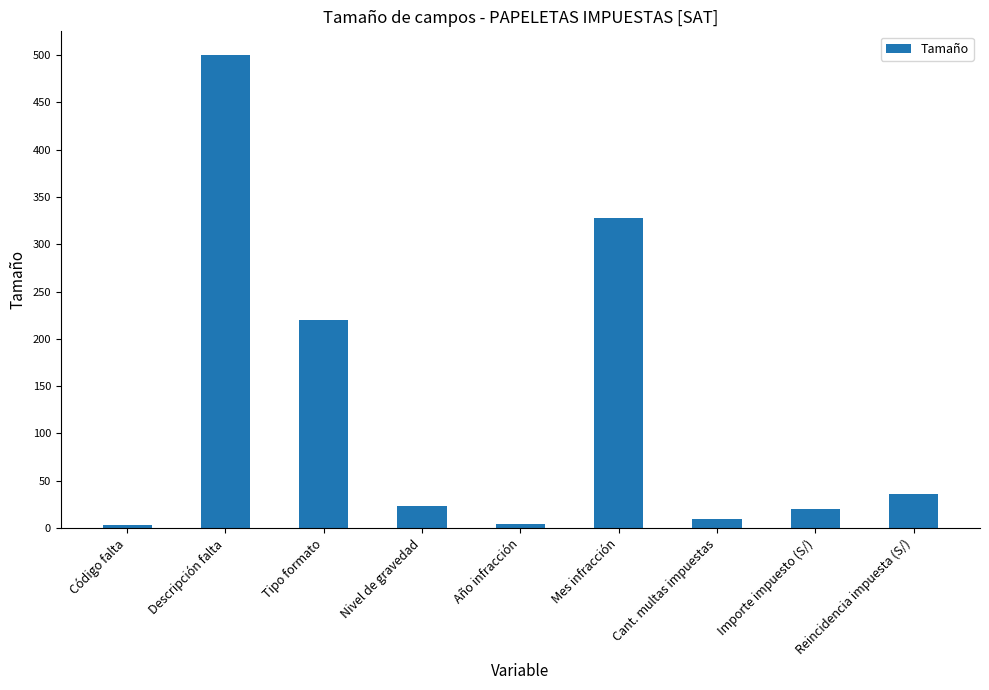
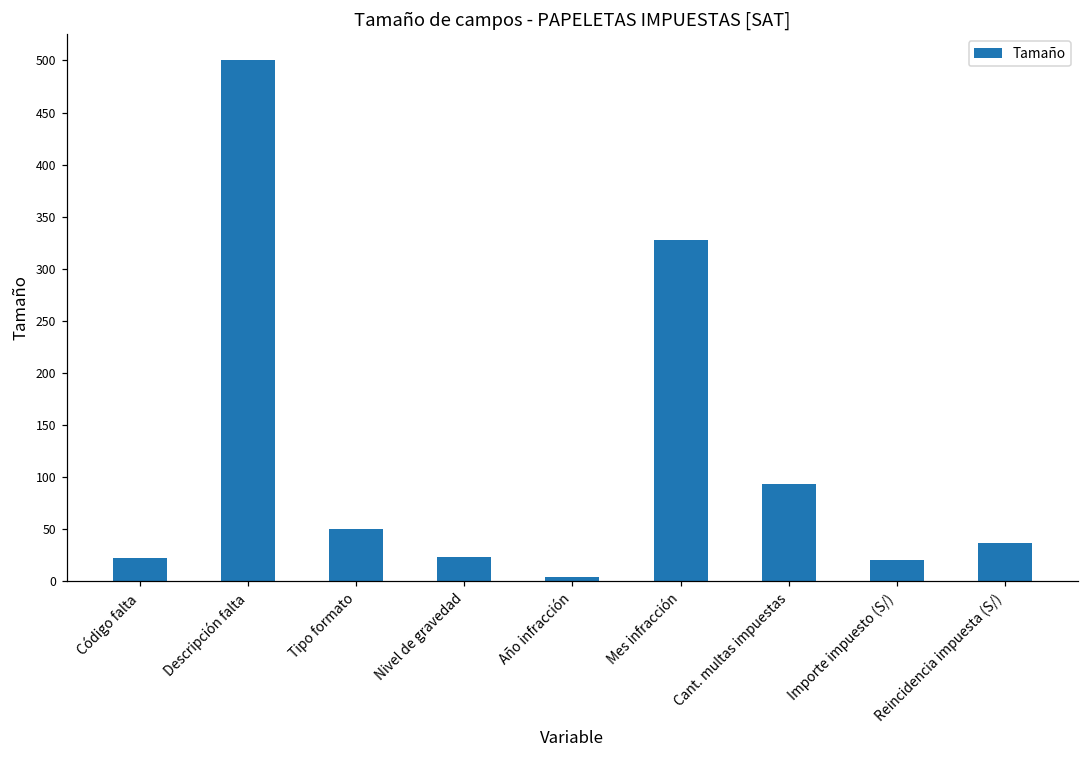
Código falta: 0 -> 20
Tipo formato: 220 -> 50
Cant. multas impuestas: 10 -> 90
